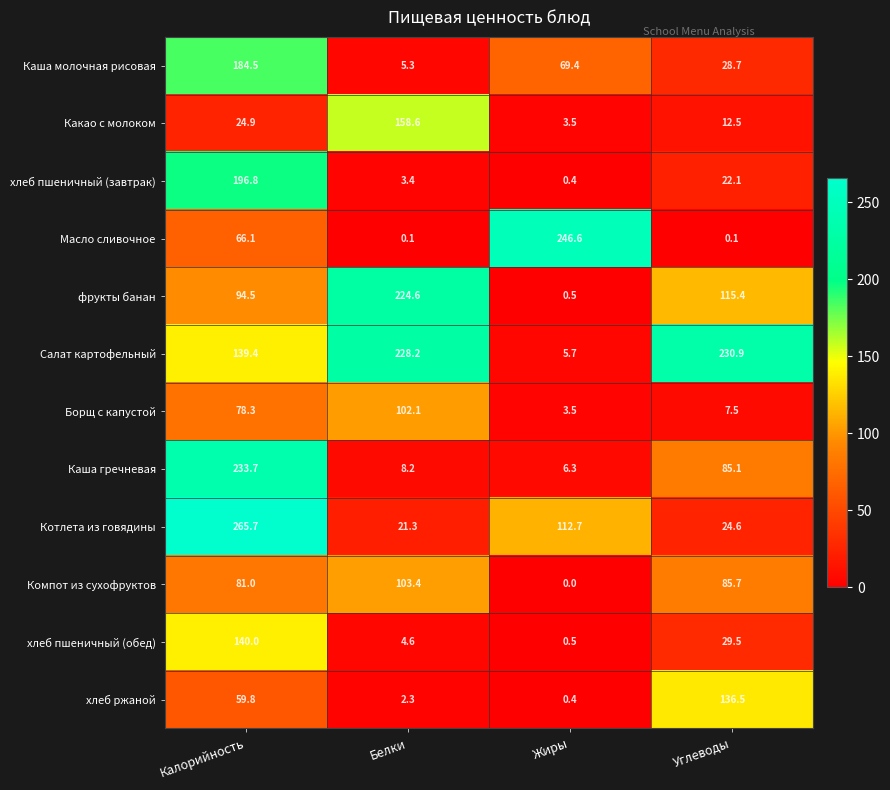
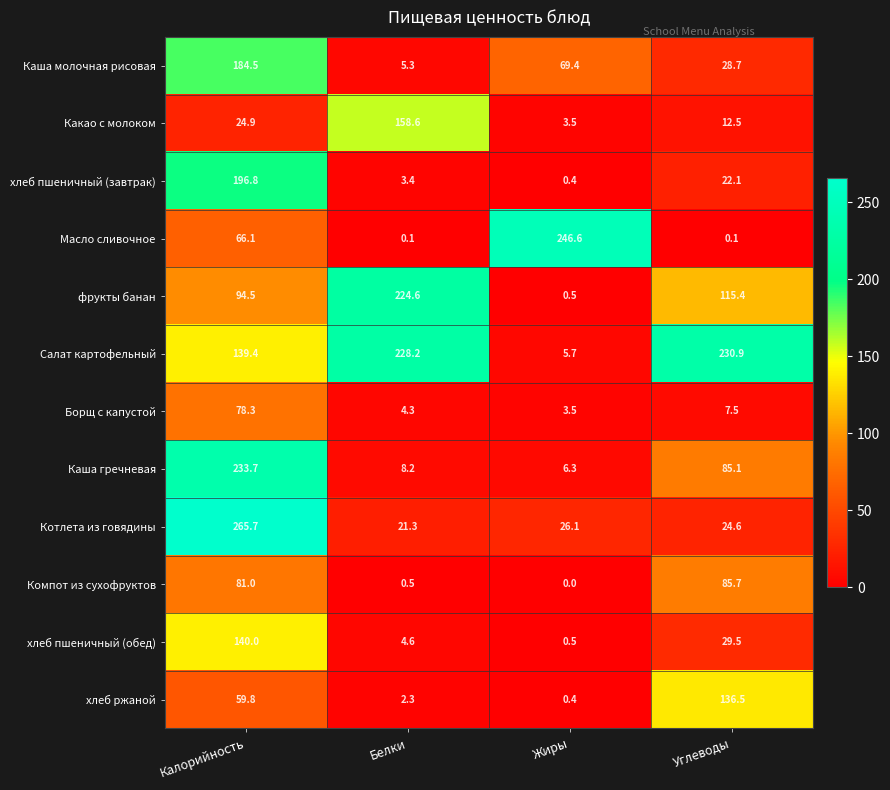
Борщ с капустой, Белки: 102.1 -> 4.3
Котлета из говядины, Жиры: 112.7 -> 26.1
Компот из сухофруктов, Белки: 103.4 -> 0.5
